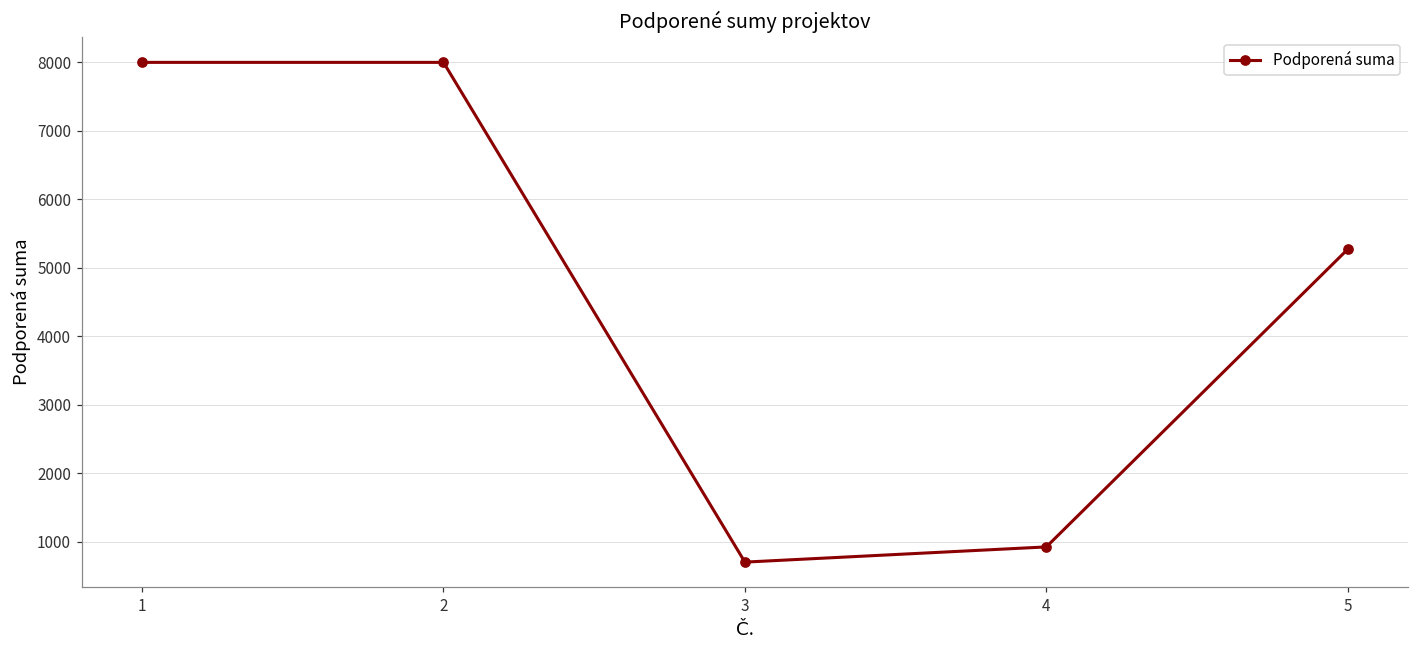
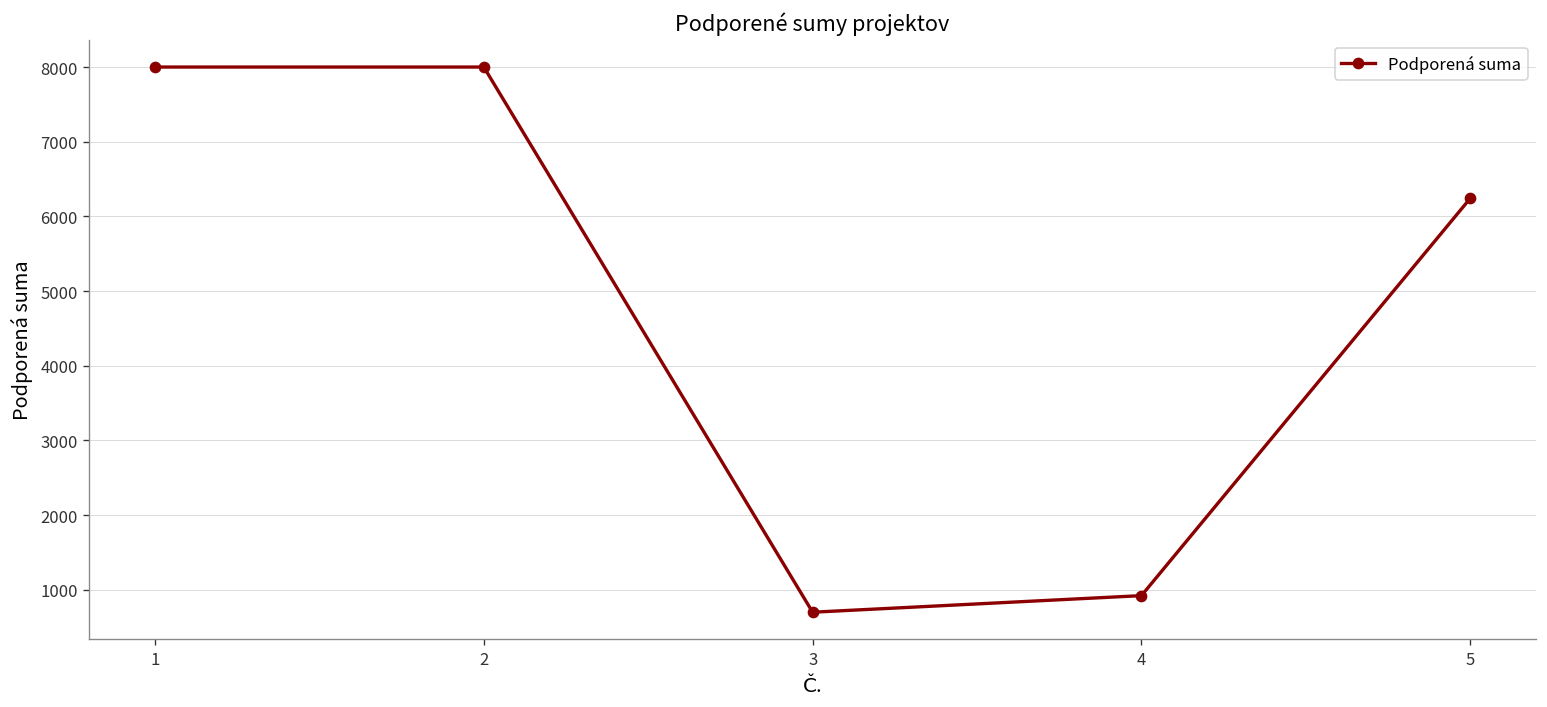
5: 5300 -> 6200
